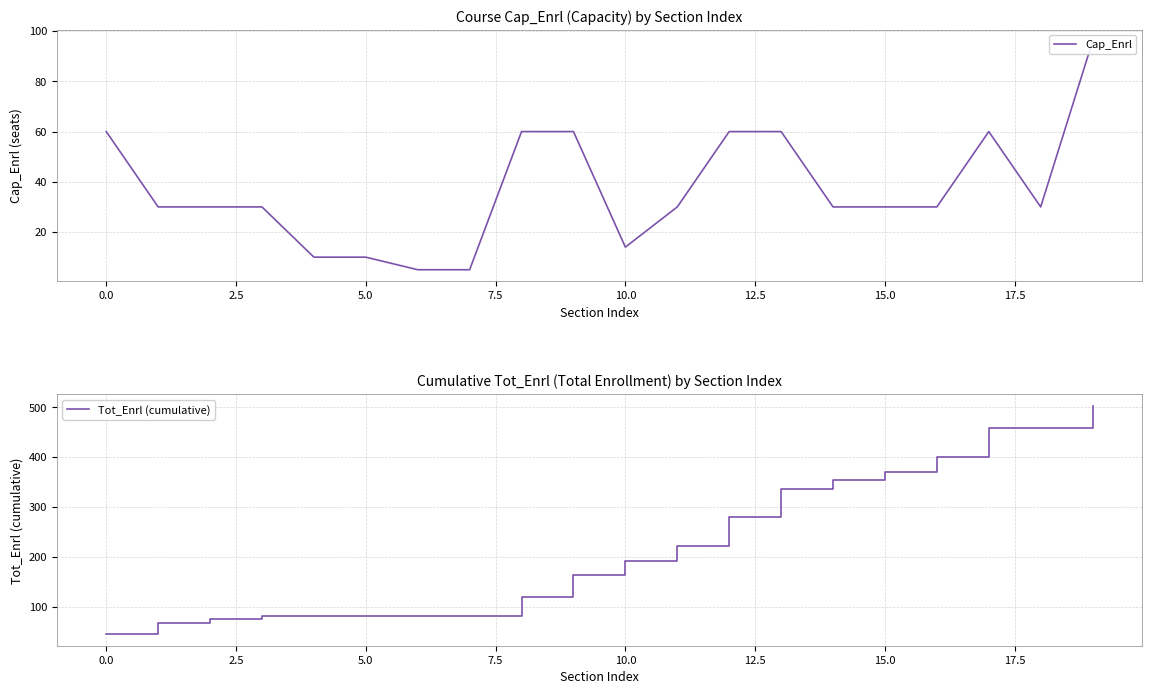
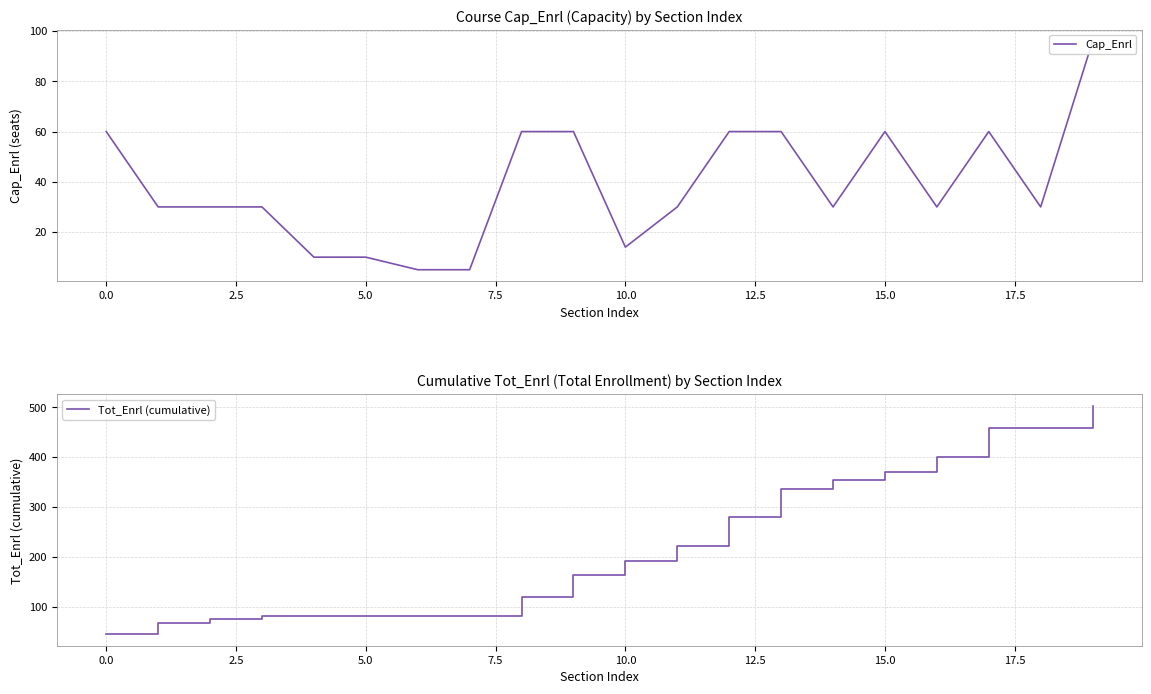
Course Cap_Enrl (Capacity) by Section Index, 15.0: 30 -> 60
